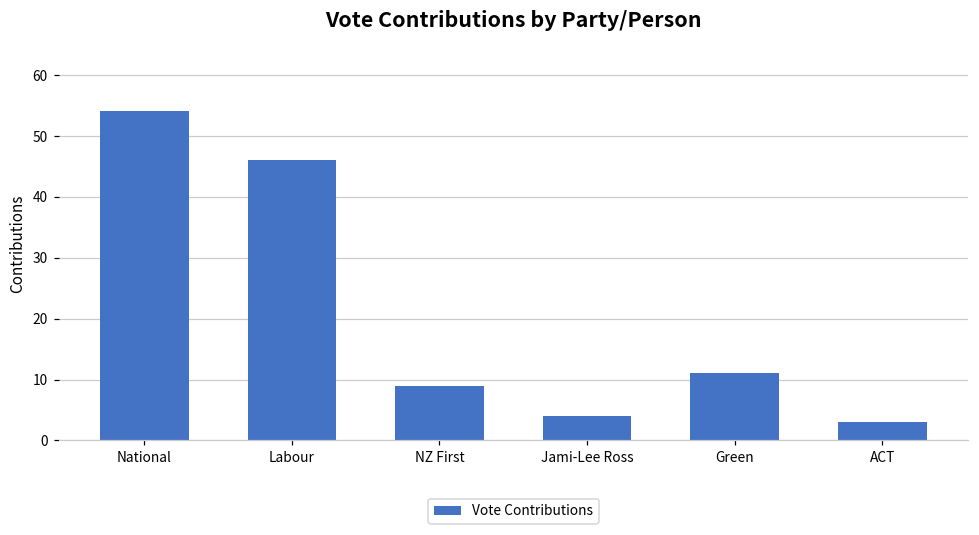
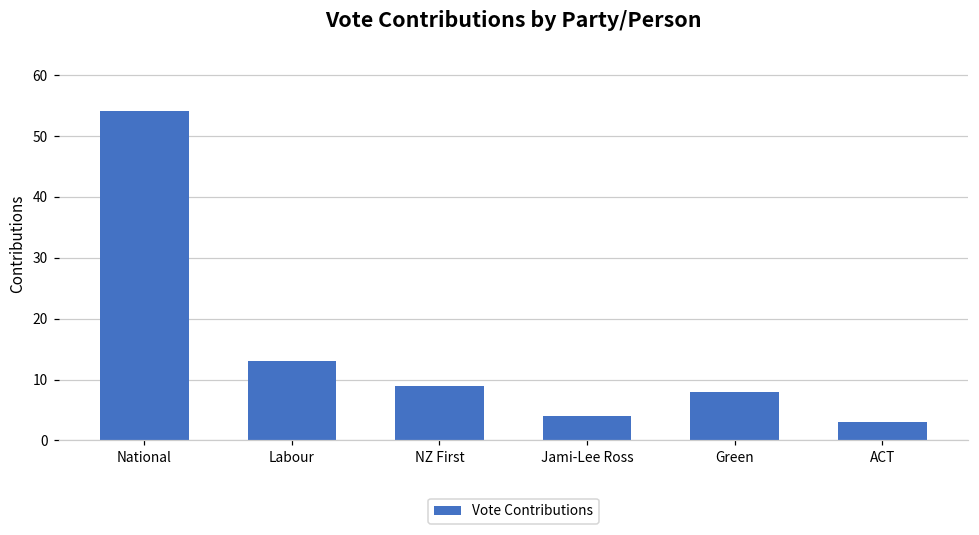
Labour: 46 -> 13
Green: 11 -> 8
